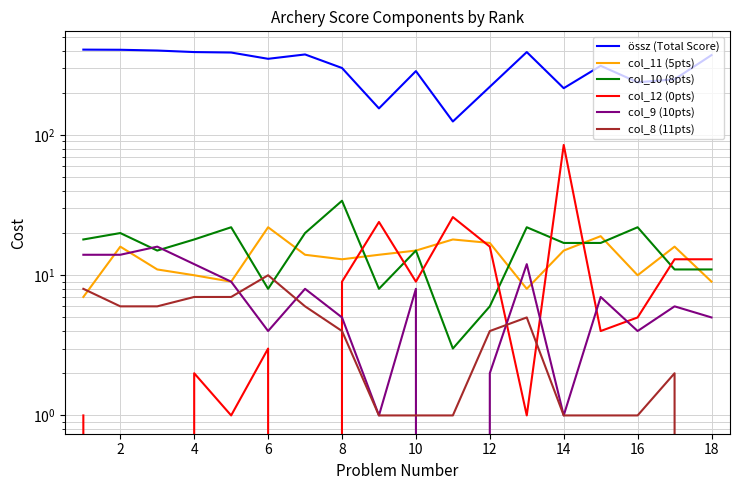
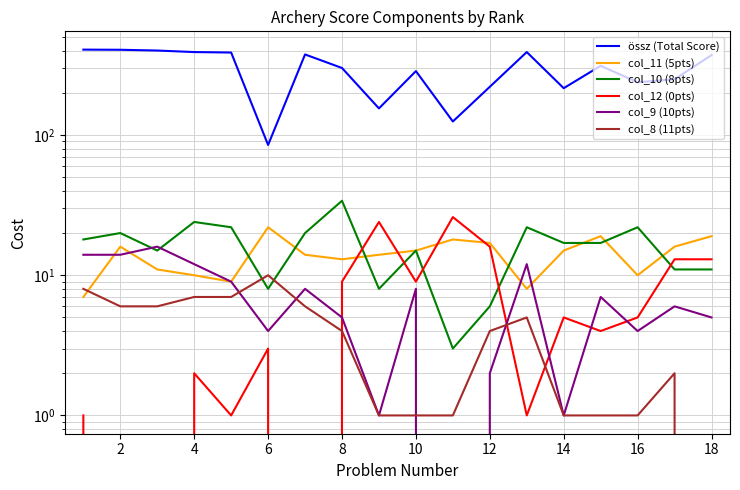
col_10 (8pts), 4: 18 -> 24
össz (Total Score), 6: 350 -> 90
col_12 (0pts), 14: 90 -> 5
col_11 (5pts), 18: 9 -> 19
